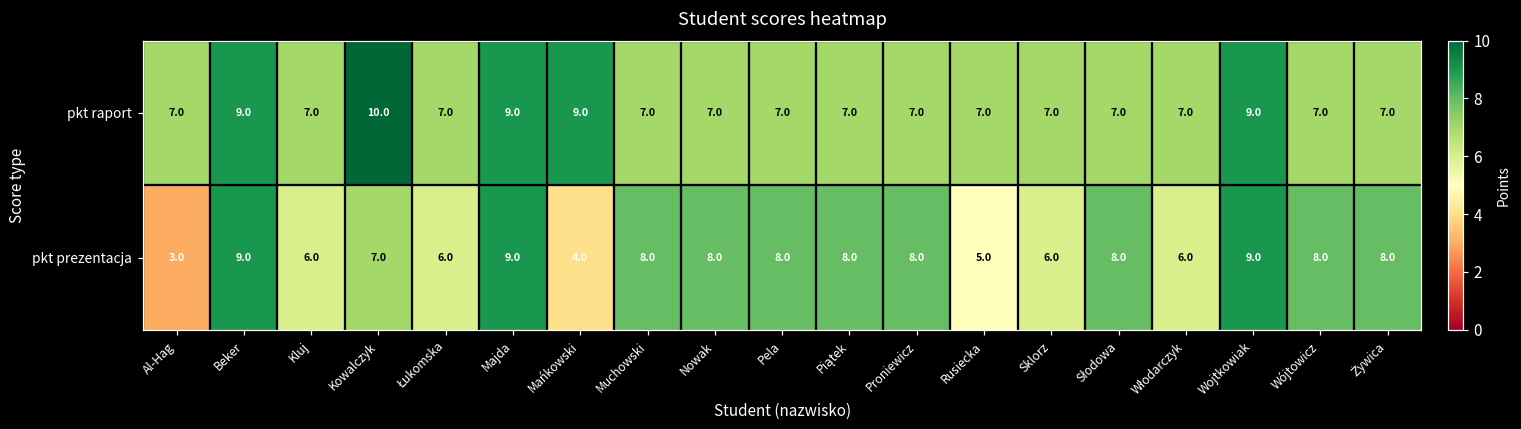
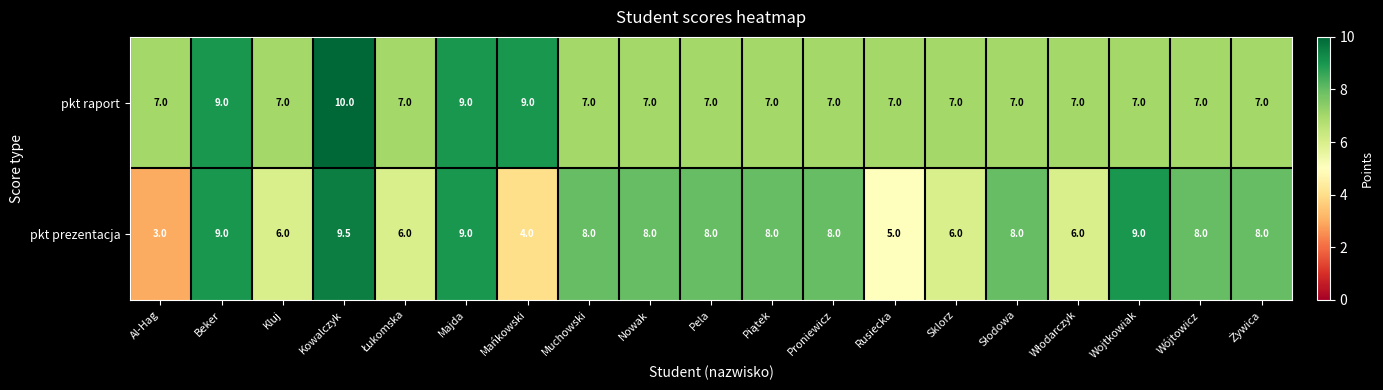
pkt raport, Wojtkowiak: 9.0 -> 7.0
pkt prezentacja, Kowalczyk: 7.0 -> 9.5
